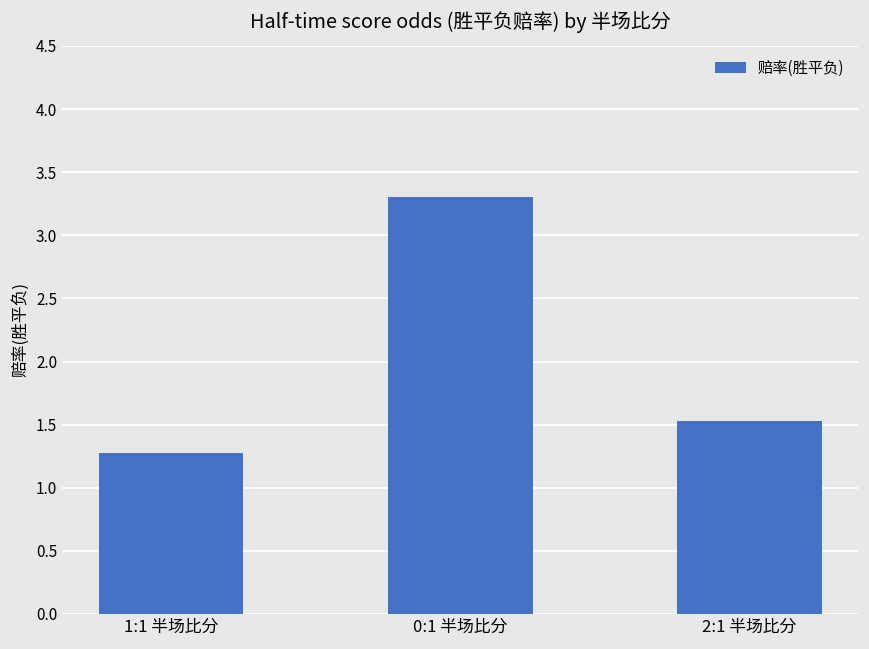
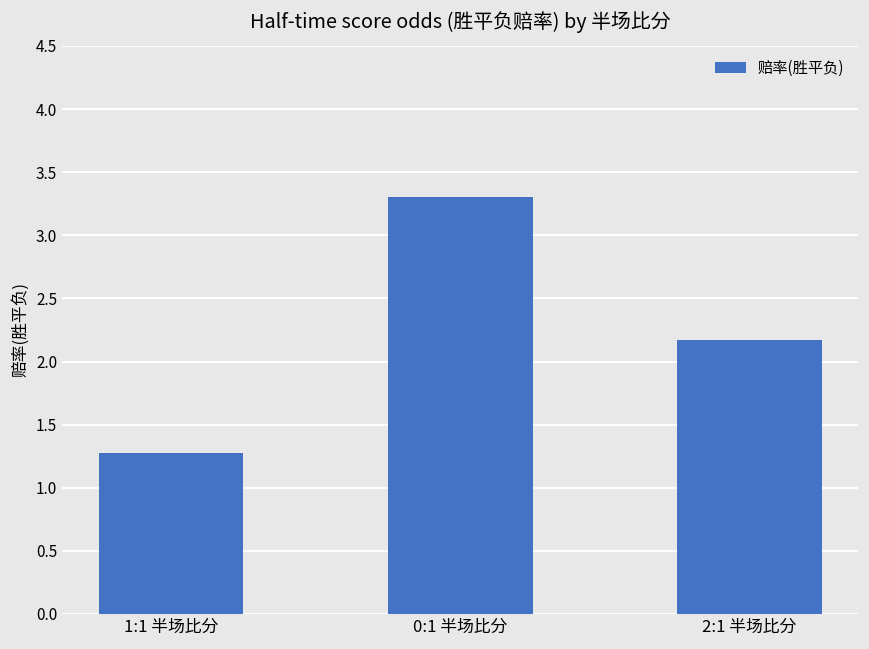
2:1 半场比分: 1.53 -> 2.17
